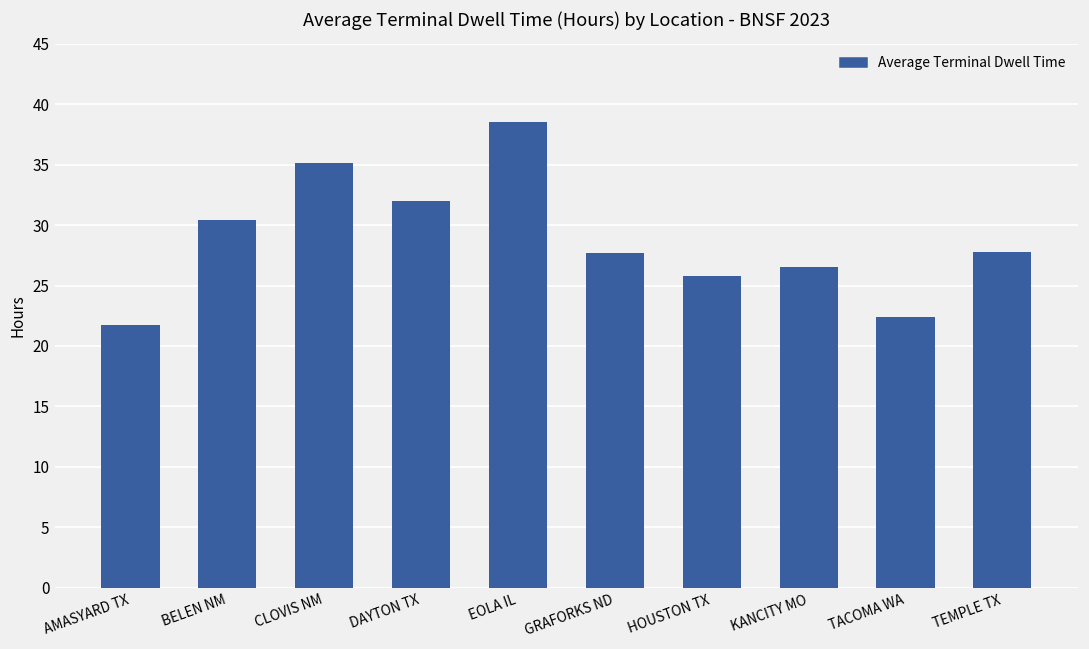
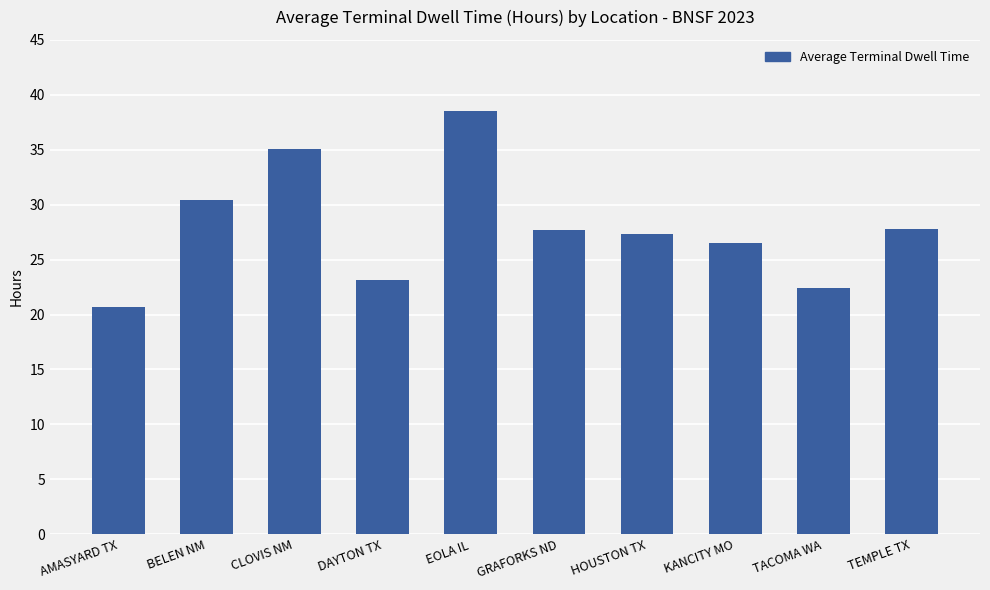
AMASYARD TX: 21.7 -> 20.7
DAYTON TX: 32.0 -> 23.1
HOUSTON TX: 25.8 -> 27.3
